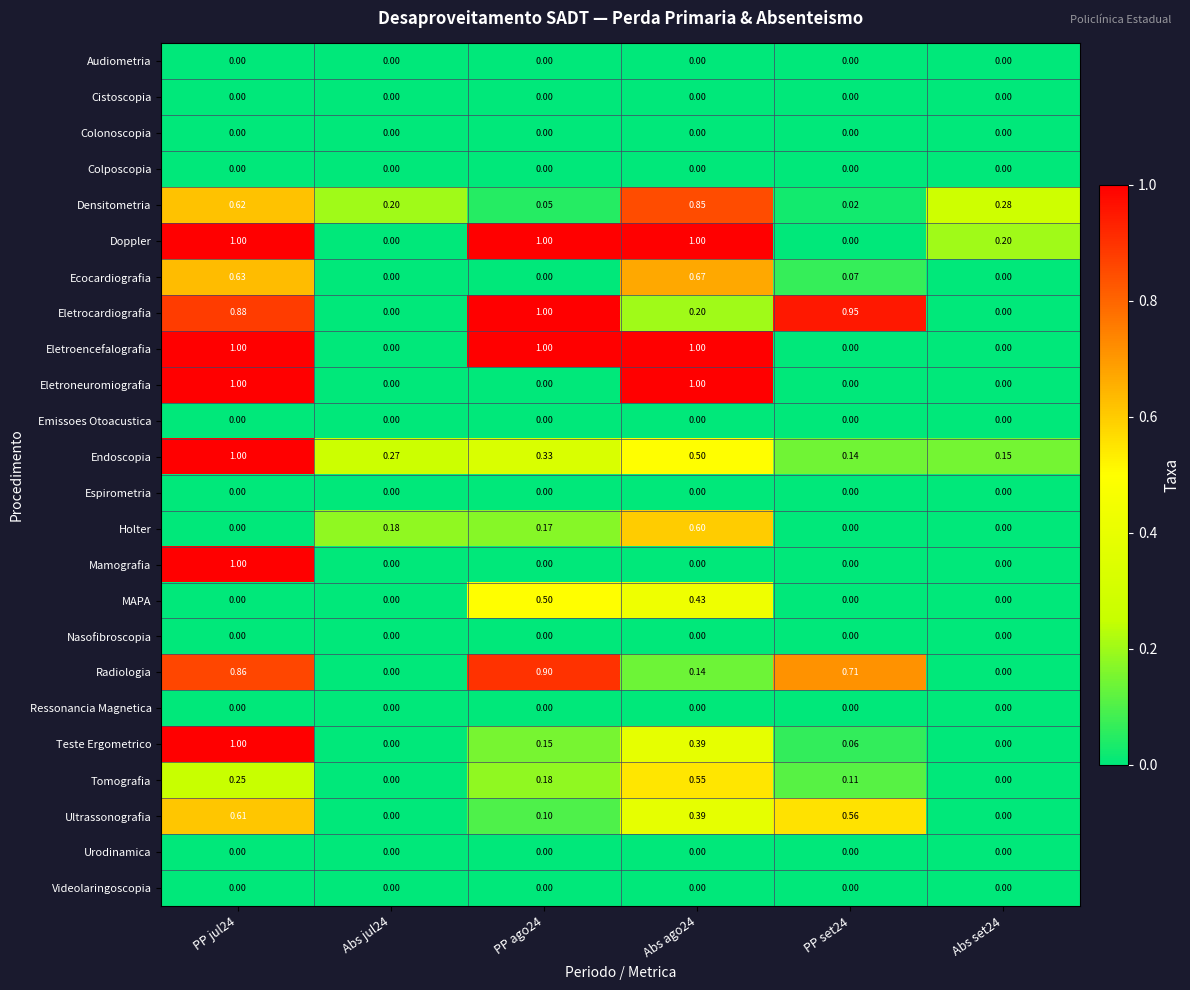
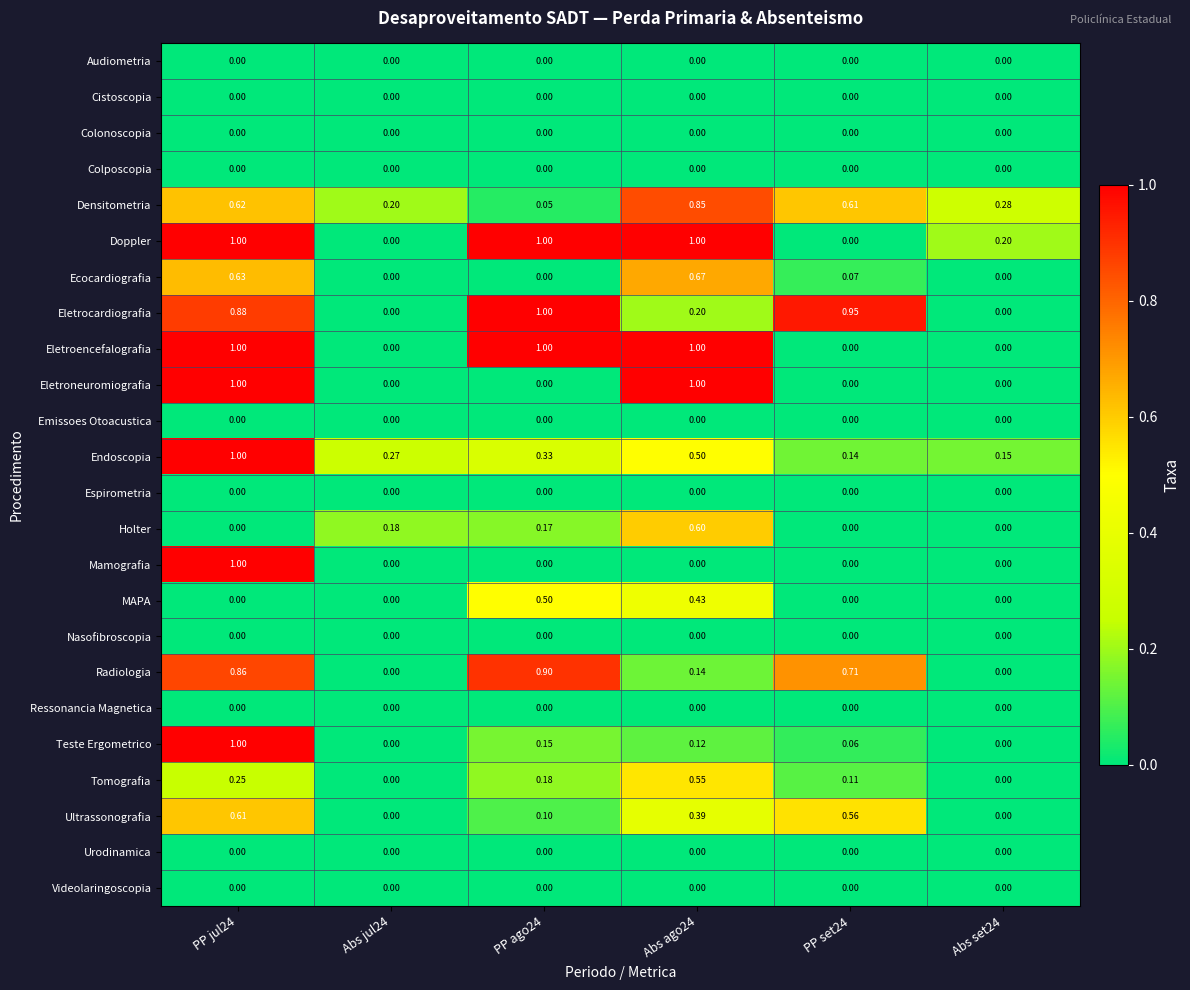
Densitometria, PP set24: 0.02 -> 0.61
Teste Ergometrico, Abs ago24: 0.39 -> 0.12
